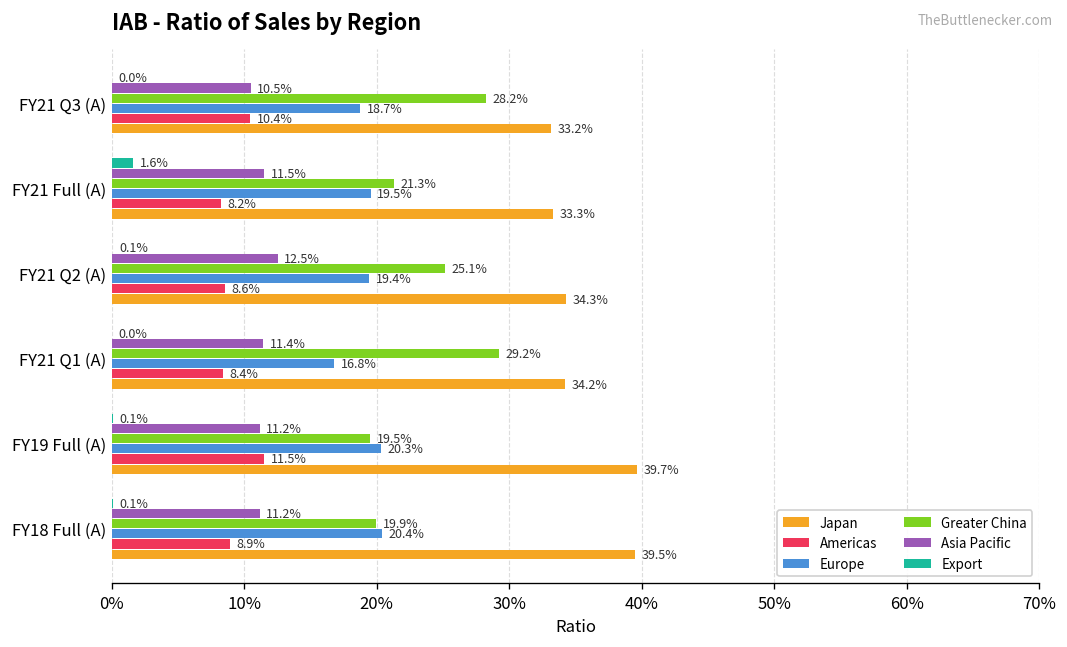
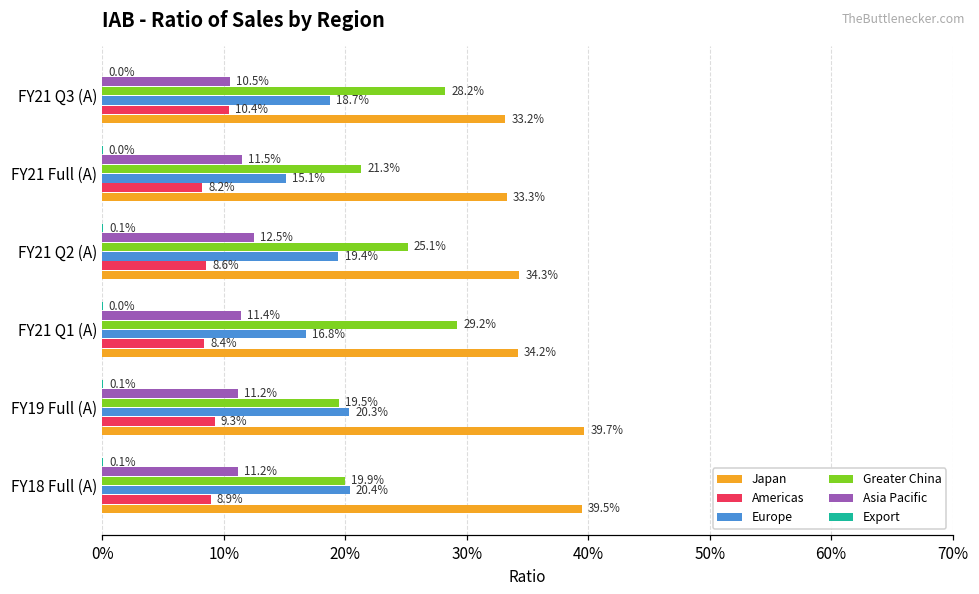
Export, FY21 Full (A): 1.6% -> 0.0%
Europe, FY21 Full (A): 19.5% -> 15.1%
Americas, FY19 Full (A): 11.5% -> 9.3%
